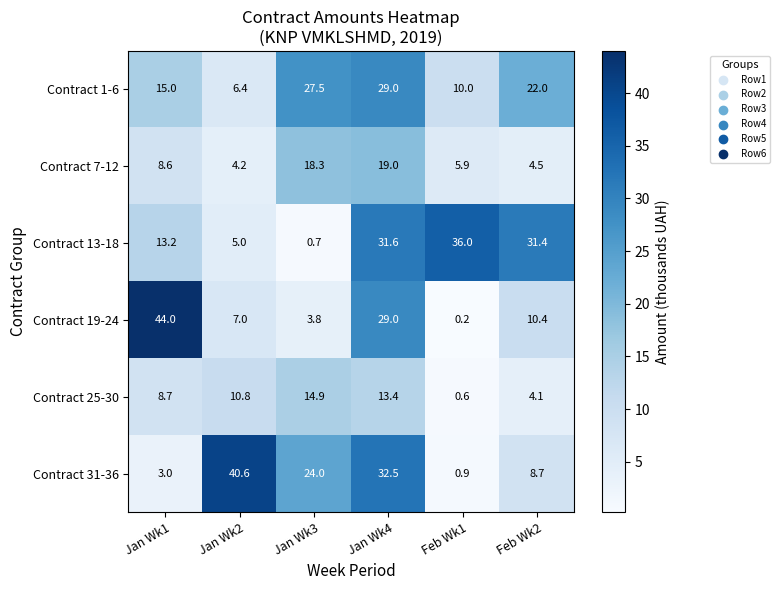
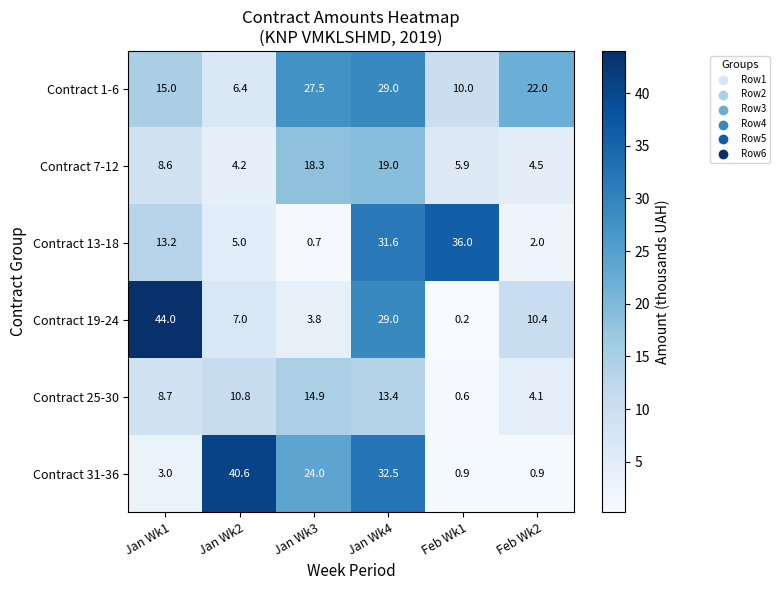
Contract 13-18, Feb Wk2: 31.4 -> 2.0
Contract 31-36, Feb Wk2: 8.7 -> 0.9
